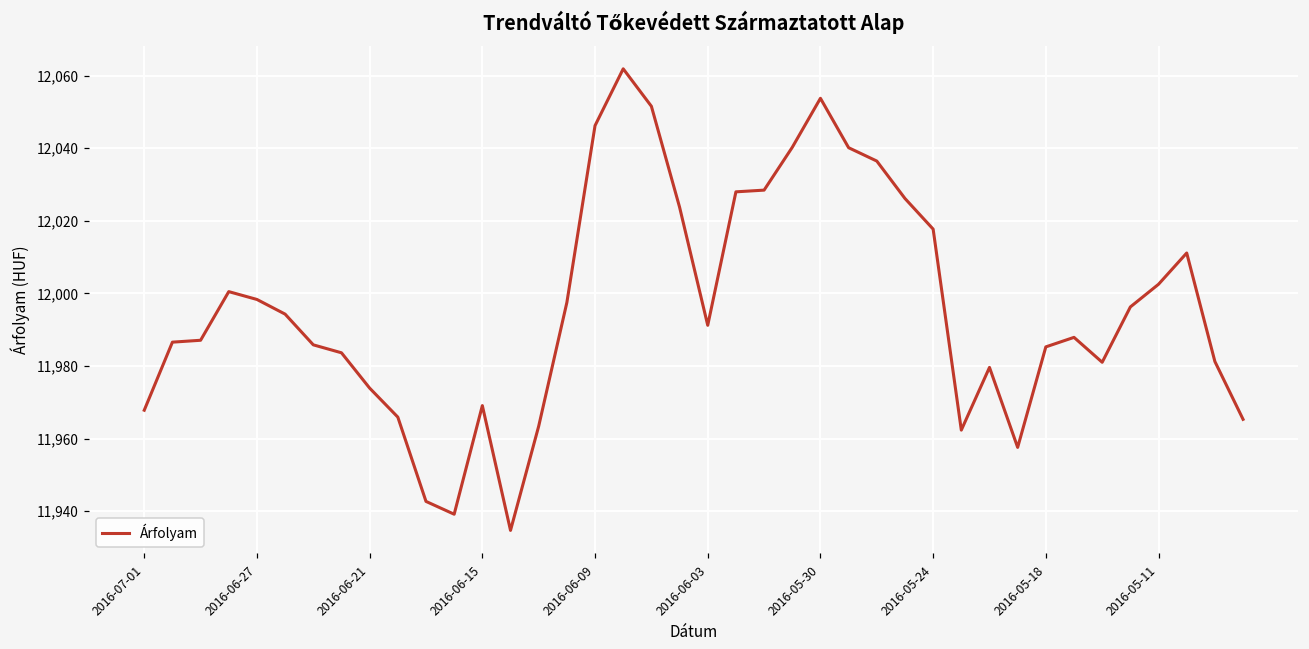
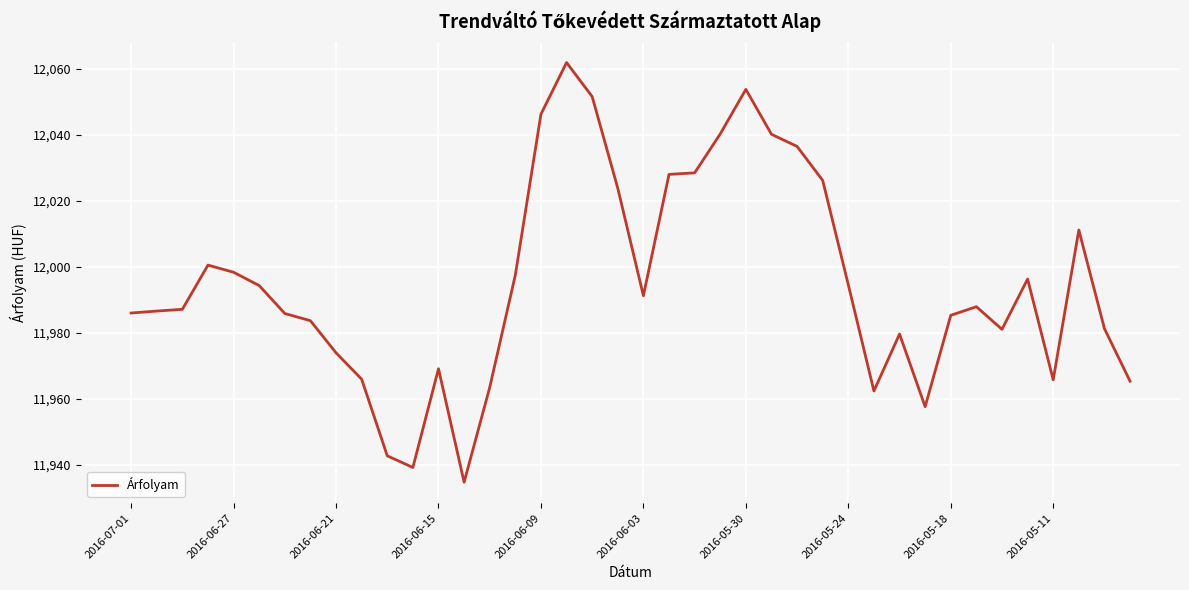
2016-07-01: 11,968 -> 11,986
2016-05-24: 12,018 -> 11,995
2016-05-11: 12,003 -> 11,966
